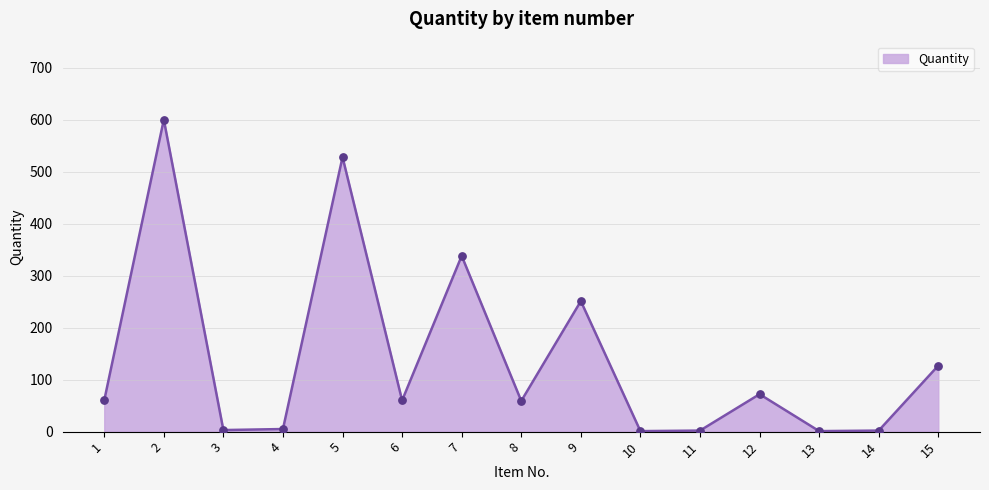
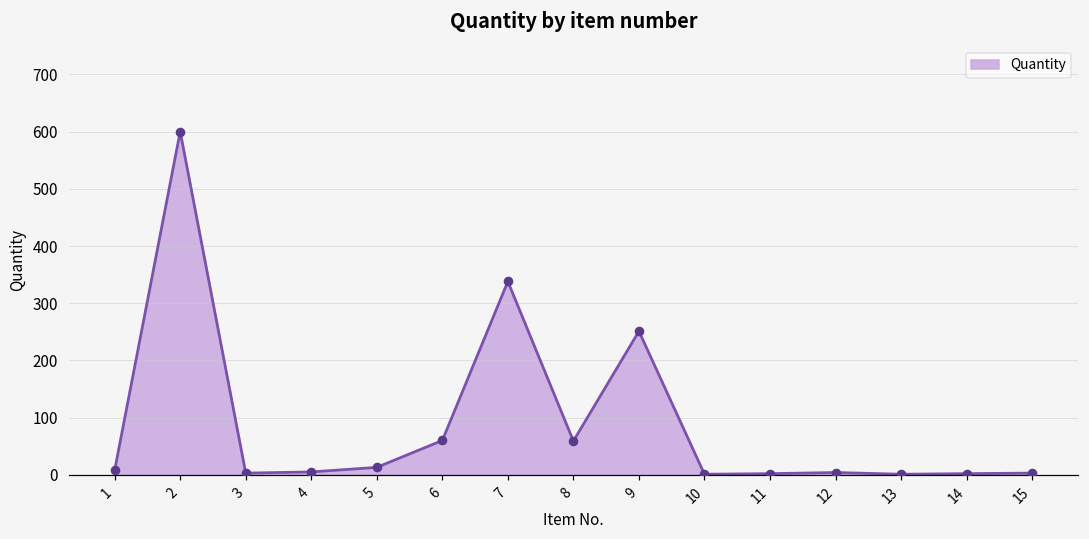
1: 60 -> 10
5: 530 -> 10
12: 70 -> 0
15: 130 -> 0
